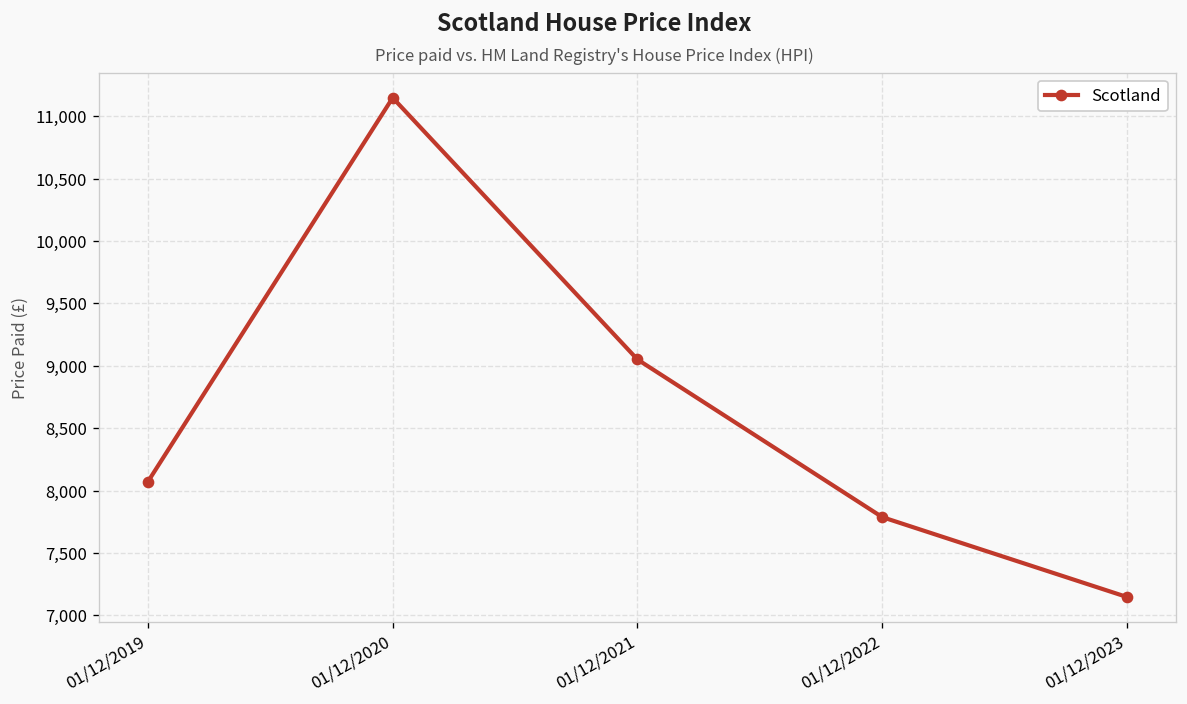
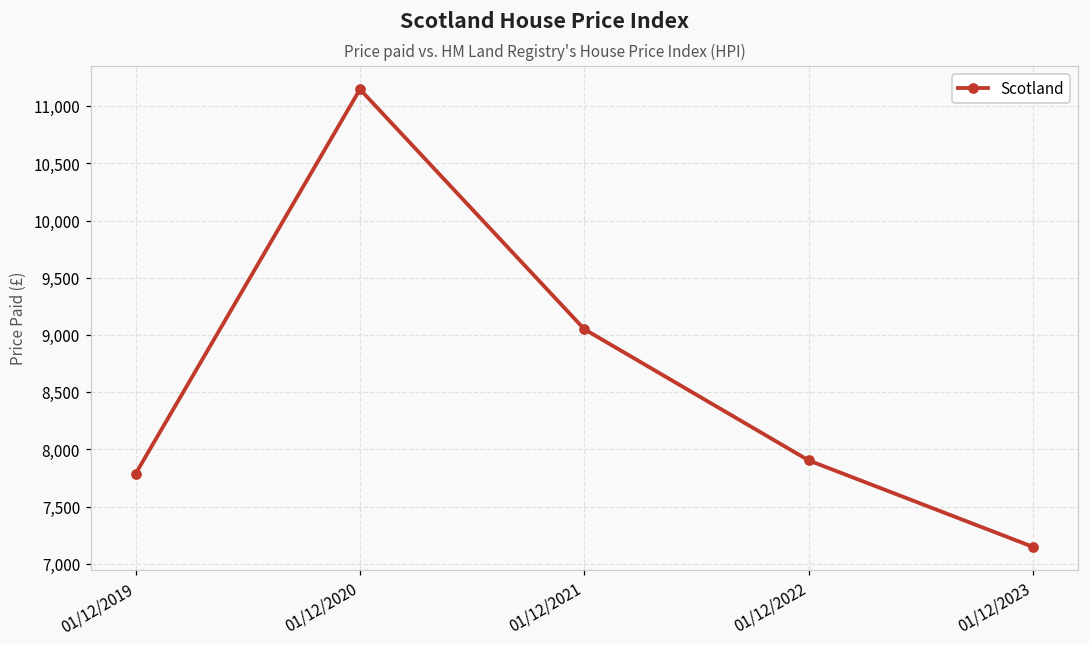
01/12/2019: 8,070 -> 7,790
01/12/2022: 7,790 -> 7,900
